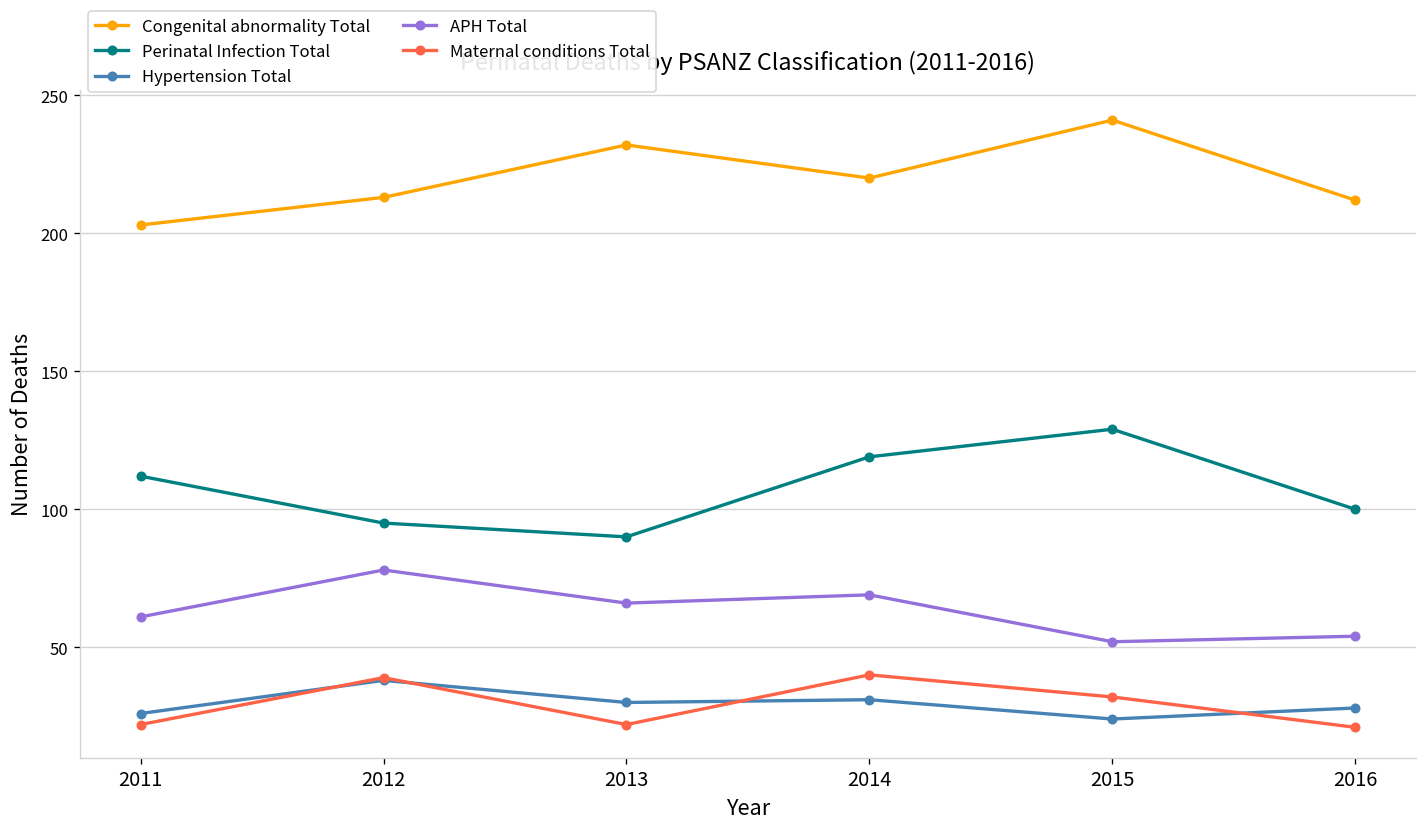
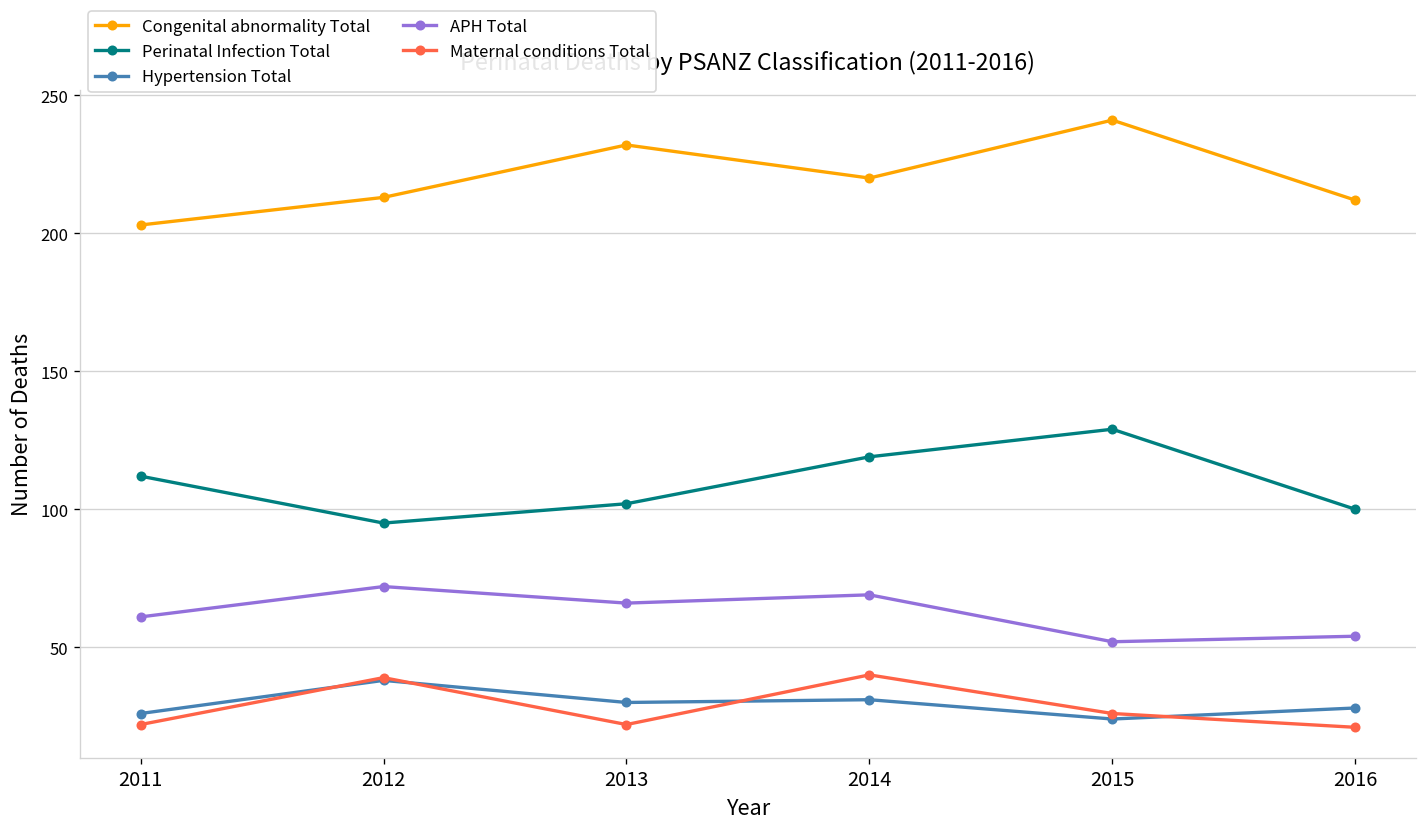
APH Total, 2012: 78 -> 72
Perinatal Infection Total, 2013: 90 -> 102
Maternal conditions Total, 2015: 32 -> 26
